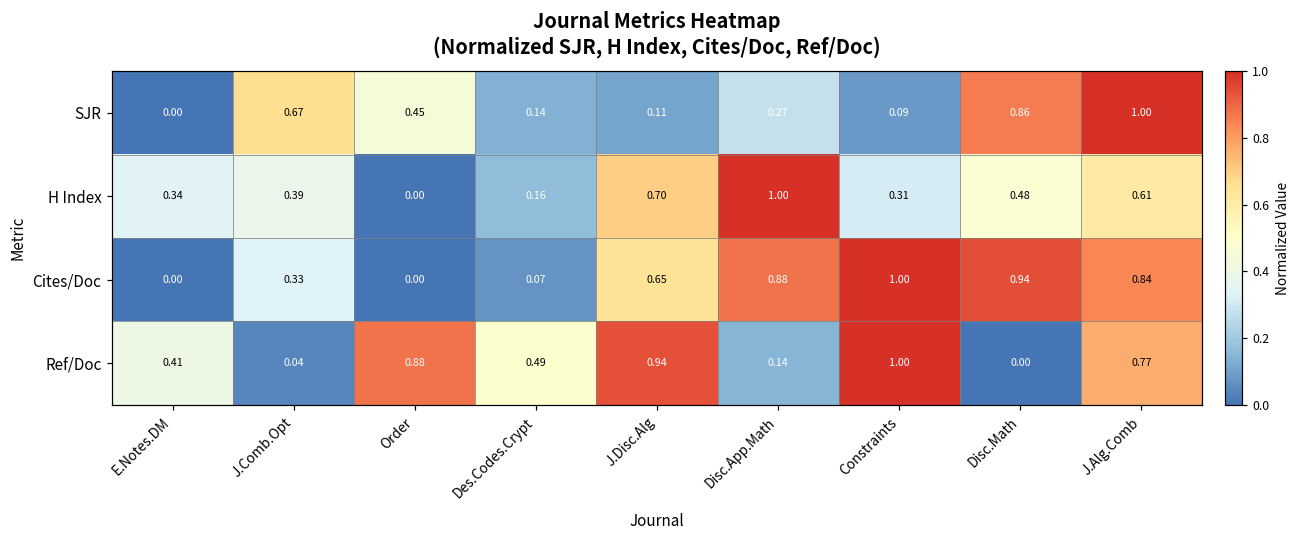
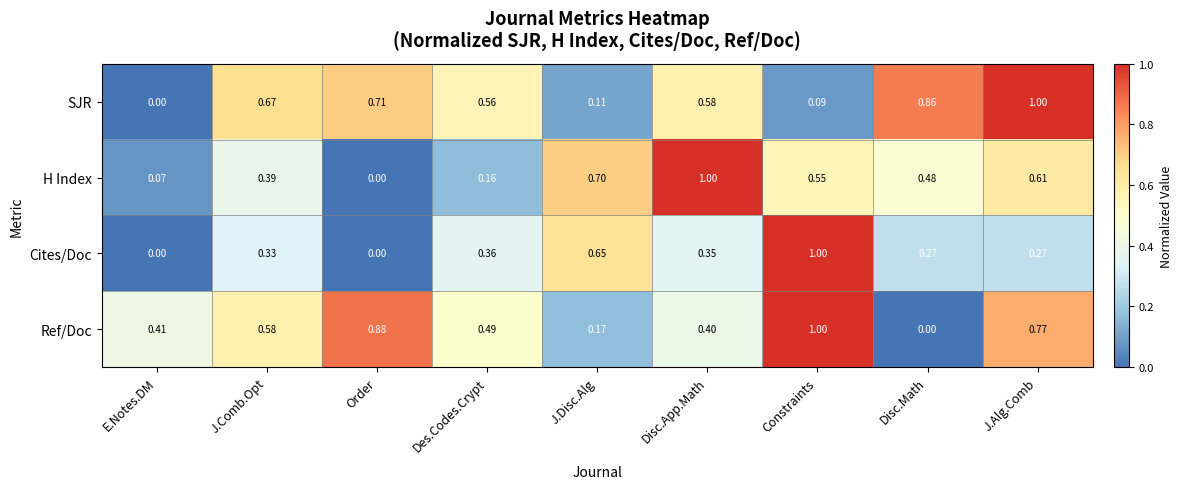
SJR, Order: 0.45 -> 0.71
SJR, Des.Codes.Crypt: 0.14 -> 0.56
SJR, Disc.App.Math: 0.27 -> 0.58
H Index, E.Notes.DM: 0.34 -> 0.07
H Index, Constraints: 0.31 -> 0.55
Cites/Doc, Des.Codes.Crypt: 0.07 -> 0.36
Cites/Doc, Disc.App.Math: 0.88 -> 0.35
Cites/Doc, Disc.Math: 0.94 -> 0.27
Cites/Doc, J.Alg.Comb: 0.84 -> 0.27
Ref/Doc, J.Comb.Opt: 0.04 -> 0.58
Ref/Doc, J.Disc.Alg: 0.94 -> 0.17
Ref/Doc, Disc.App.Math: 0.14 -> 0.40
